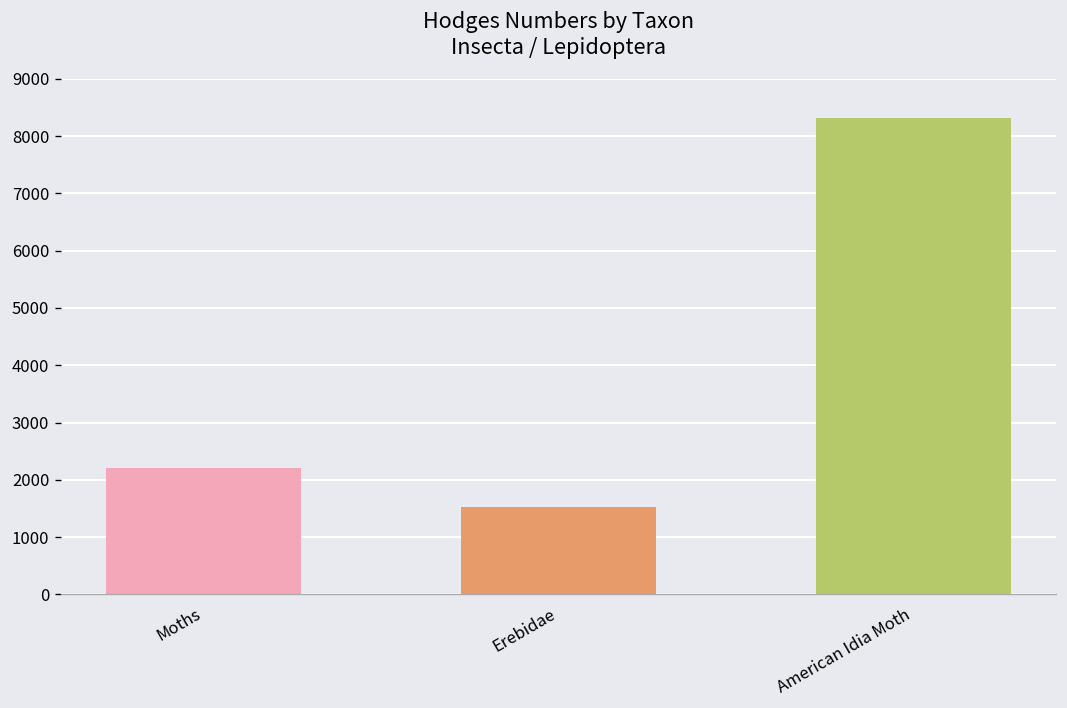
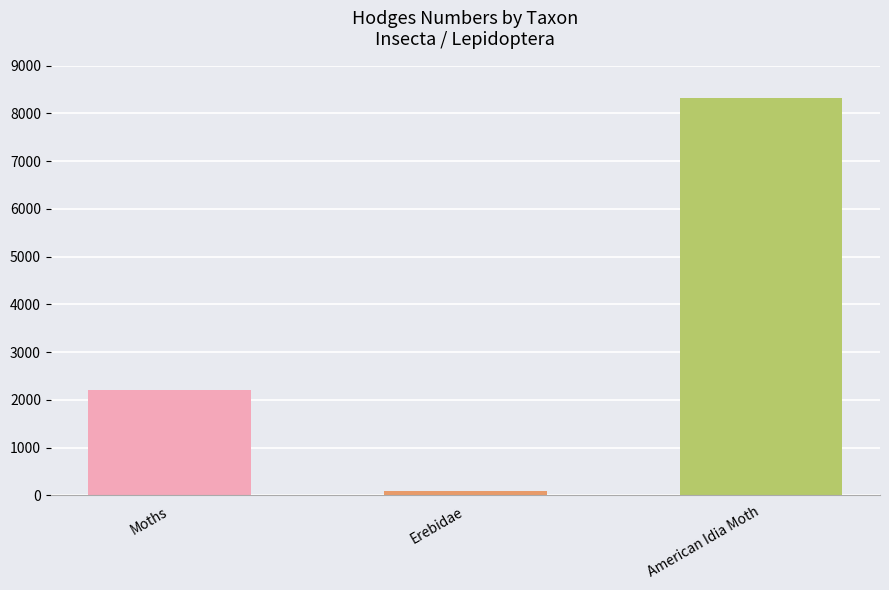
Erebidae: 1500 -> 100
